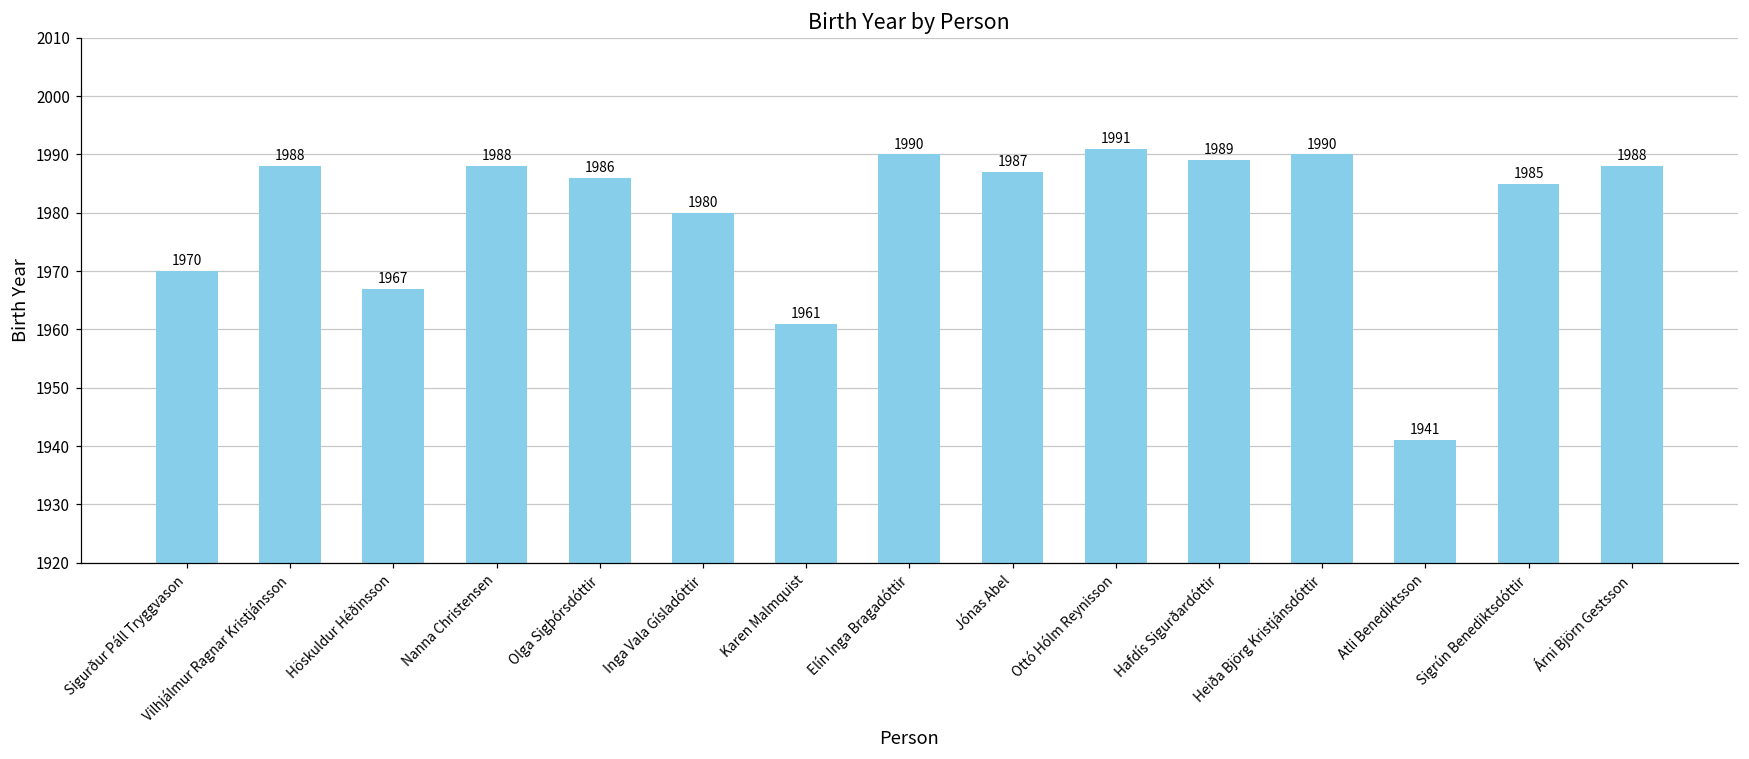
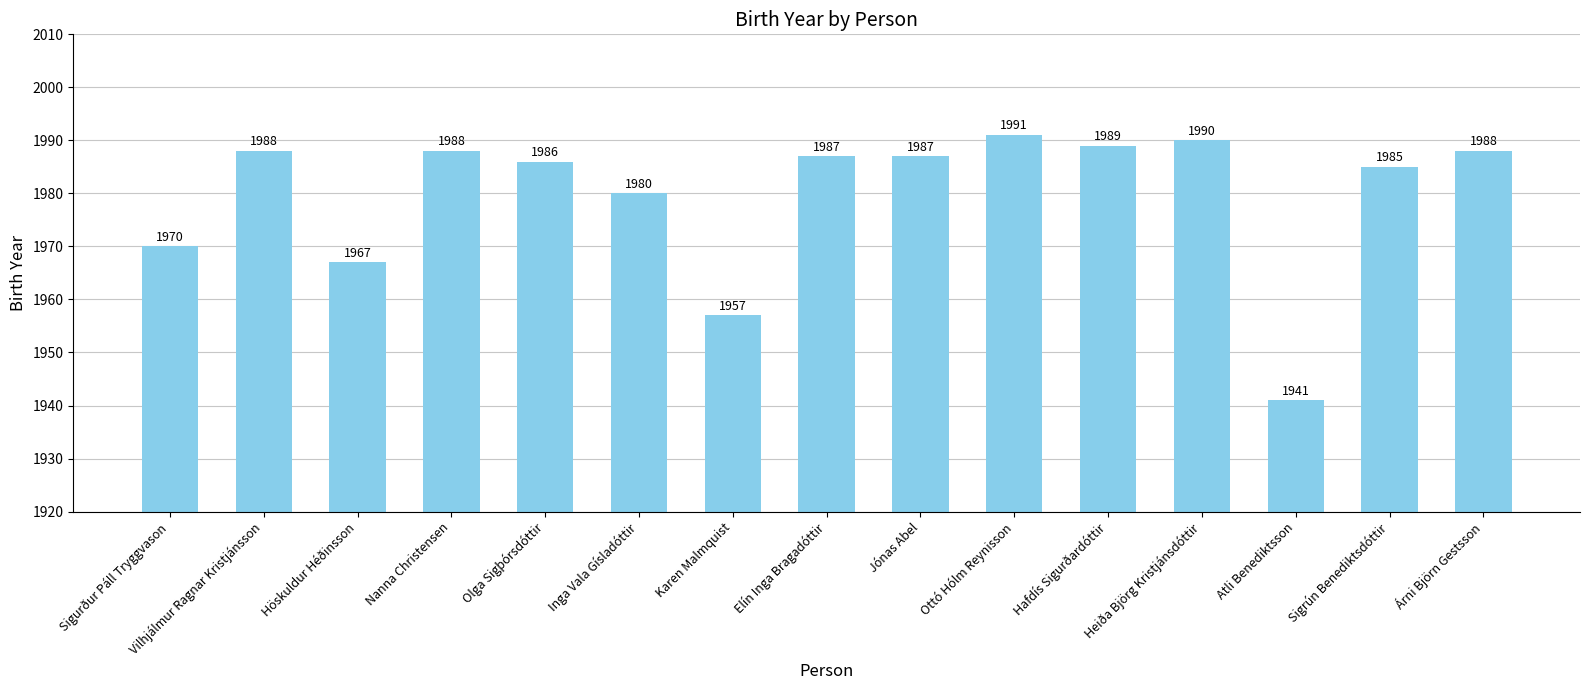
Karen Malmquist: 1961 -> 1957
Elín Inga Bragadóttir: 1990 -> 1987
